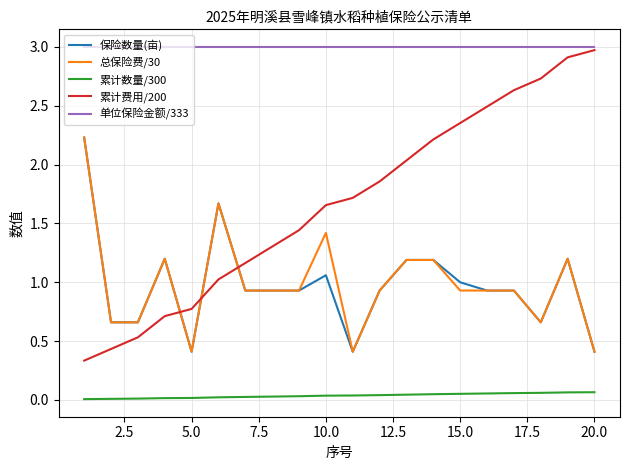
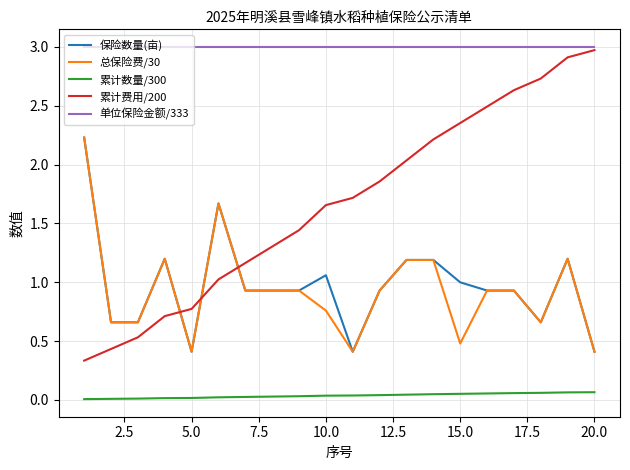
总保险费/30, 10.0: 1.42 -> 0.76
总保险费/30, 15.0: 0.93 -> 0.48
